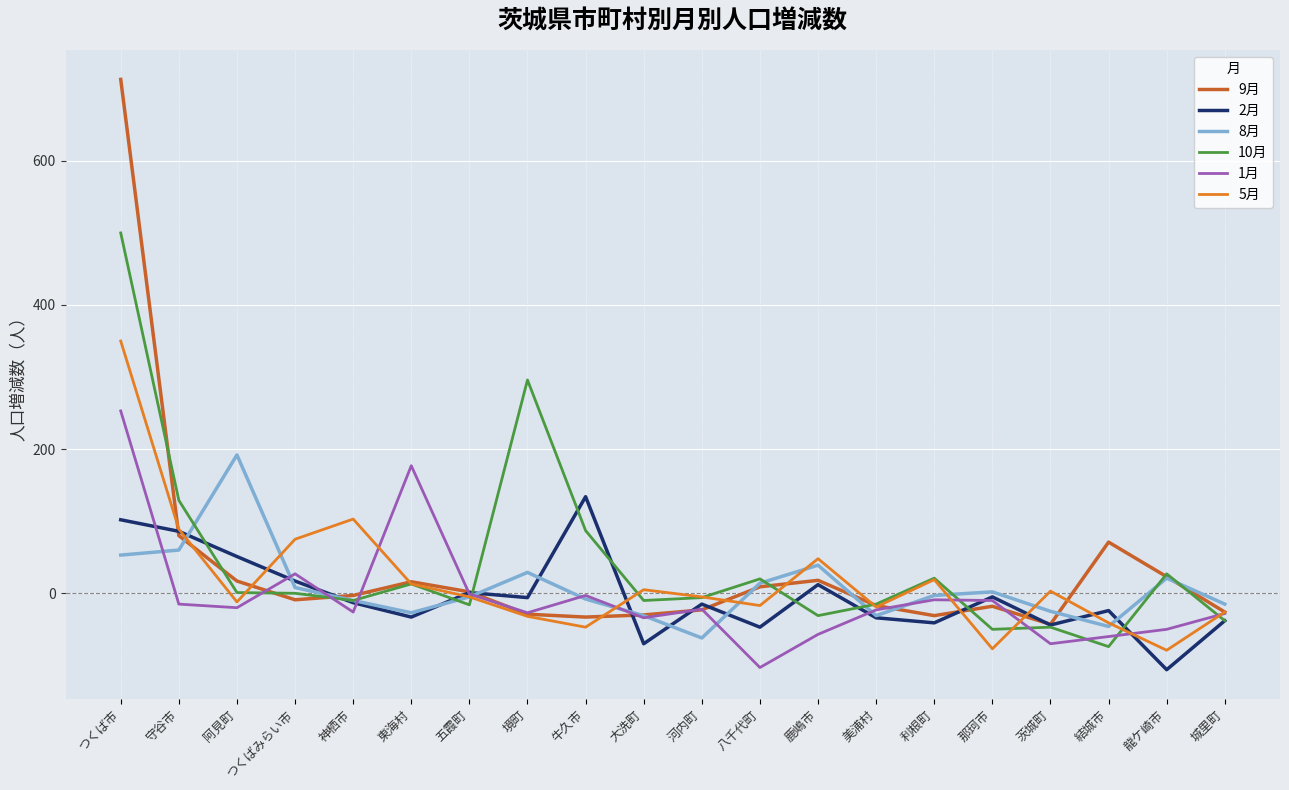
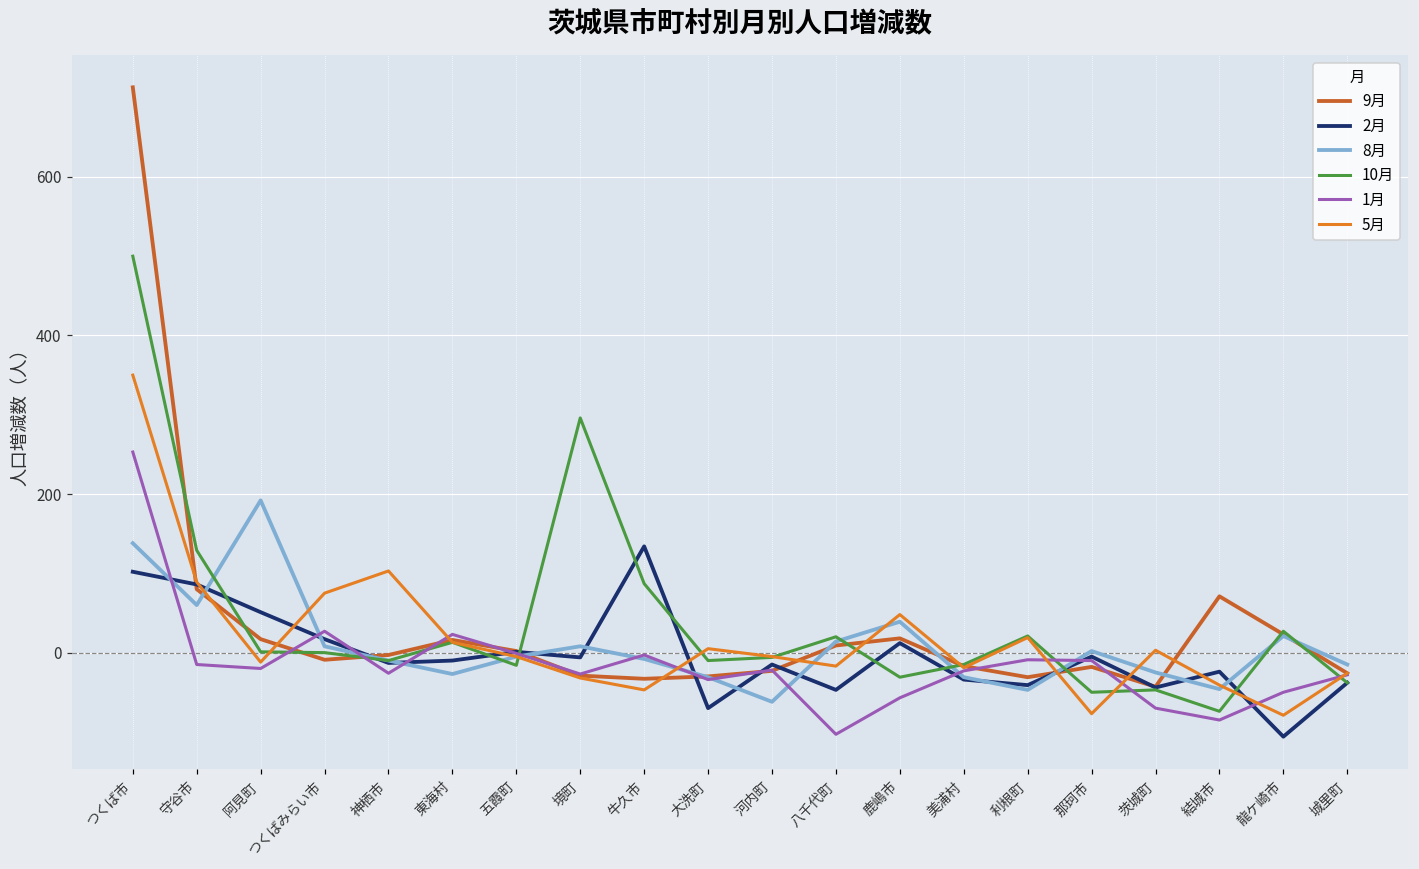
8月, つくば市: 50 -> 140
2月, 東海村: -30 -> -10
1月, 東海村: 180 -> 20
8月, 境町: 30 -> 10
8月, 利根町: 0 -> -50
1月, 結城市: -60 -> -90
